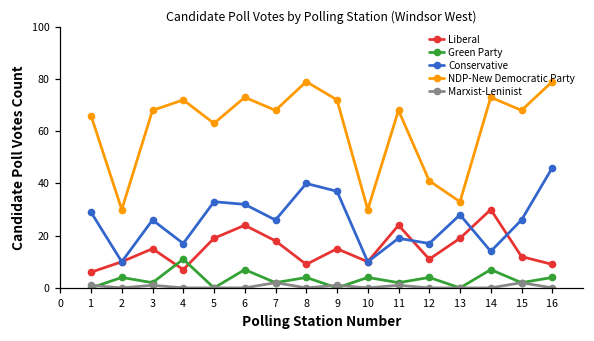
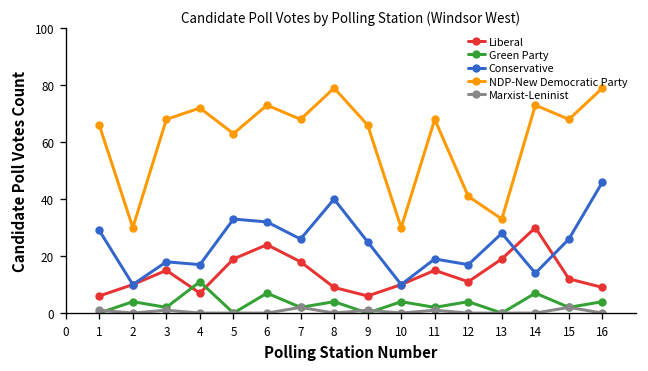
Conservative, 3: 26 -> 18
Liberal, 9: 15 -> 6
Conservative, 9: 37 -> 25
NDP-New Democratic Party, 9: 72 -> 66
Liberal, 11: 24 -> 15
